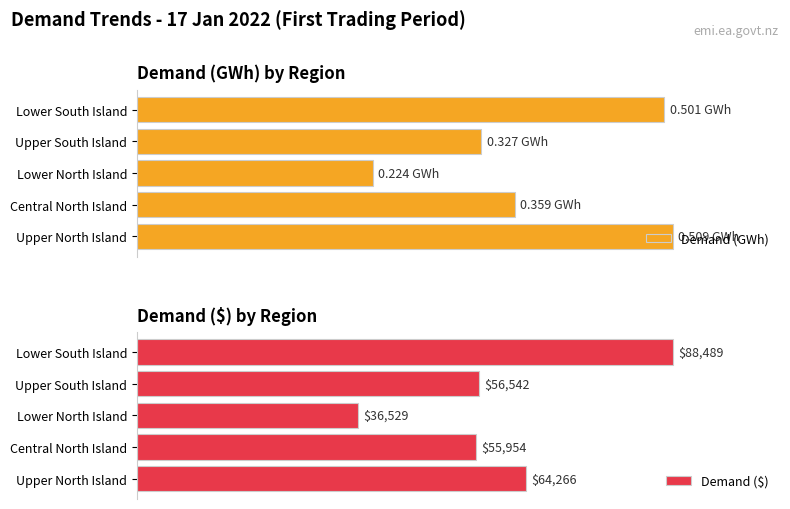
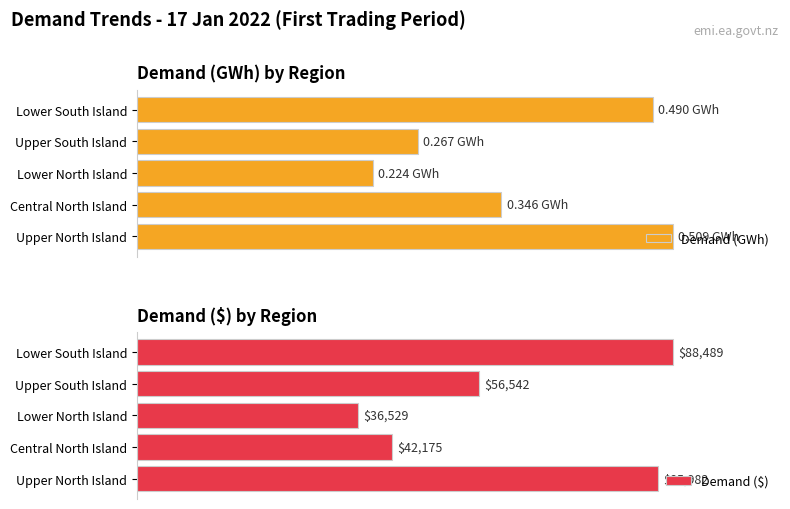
Demand (GWh) by Region, Lower South Island: 0.501 -> 0.490
Demand (GWh) by Region, Upper South Island: 0.327 -> 0.267
Demand (GWh) by Region, Central North Island: 0.359 -> 0.346
Demand ($) by Region, Central North Island: $55,954 -> $42,175
Demand ($) by Region, Upper North Island: $64,266 -> $85,982
